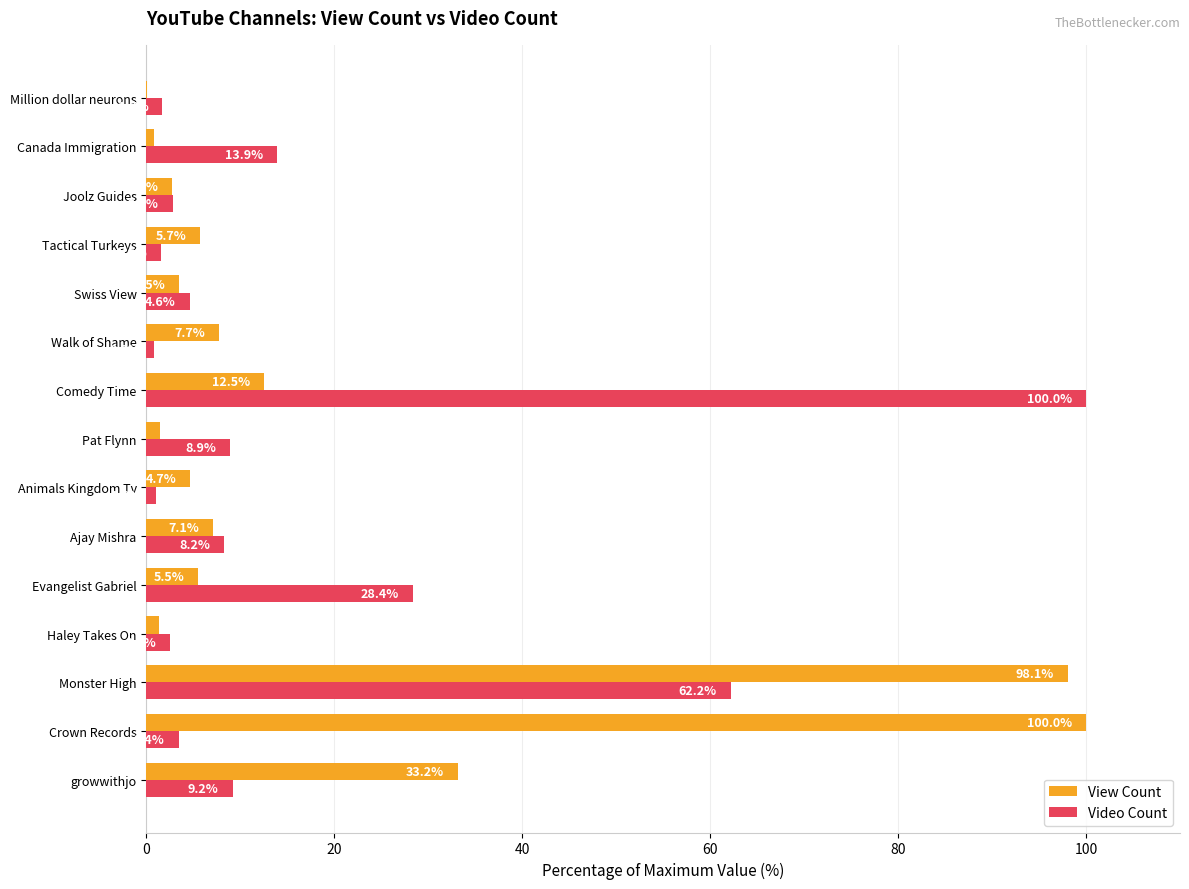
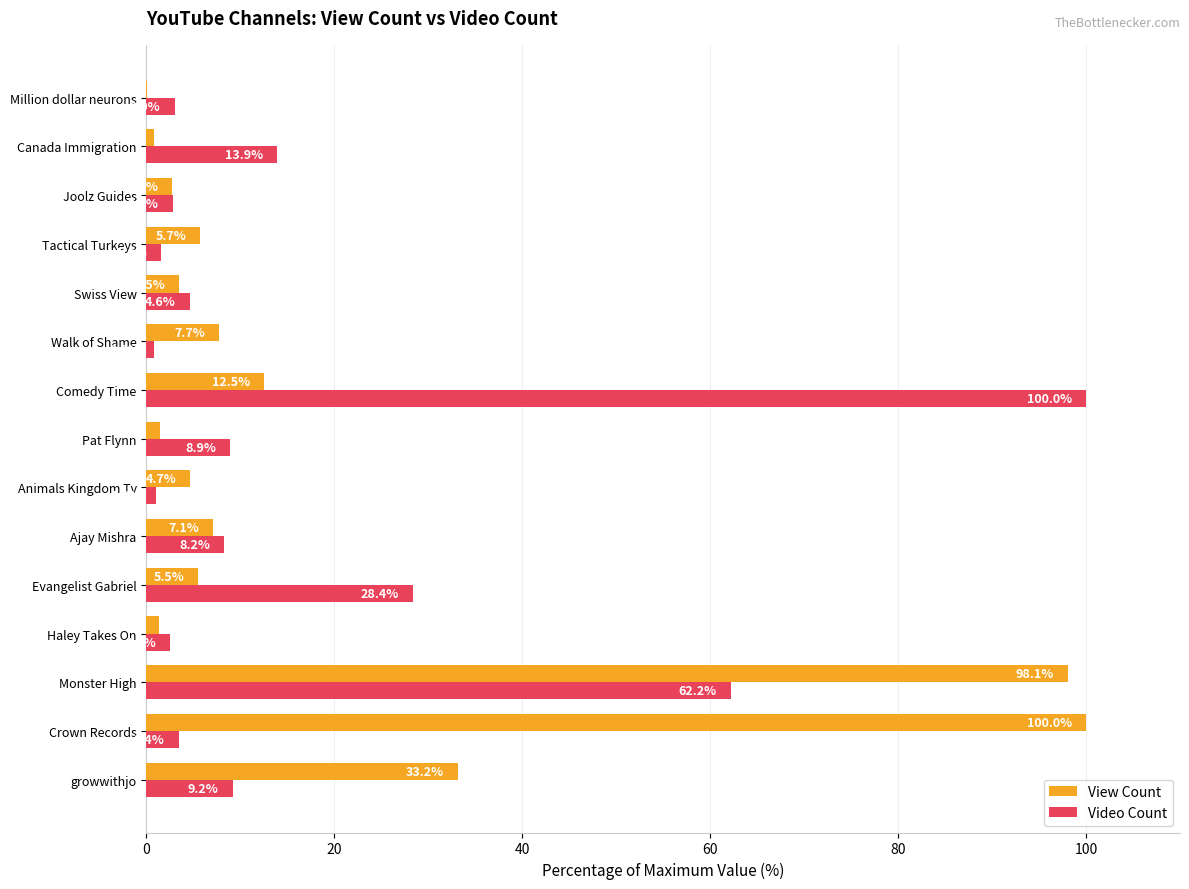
Video Count, Million dollar neurons: 2 -> 3
